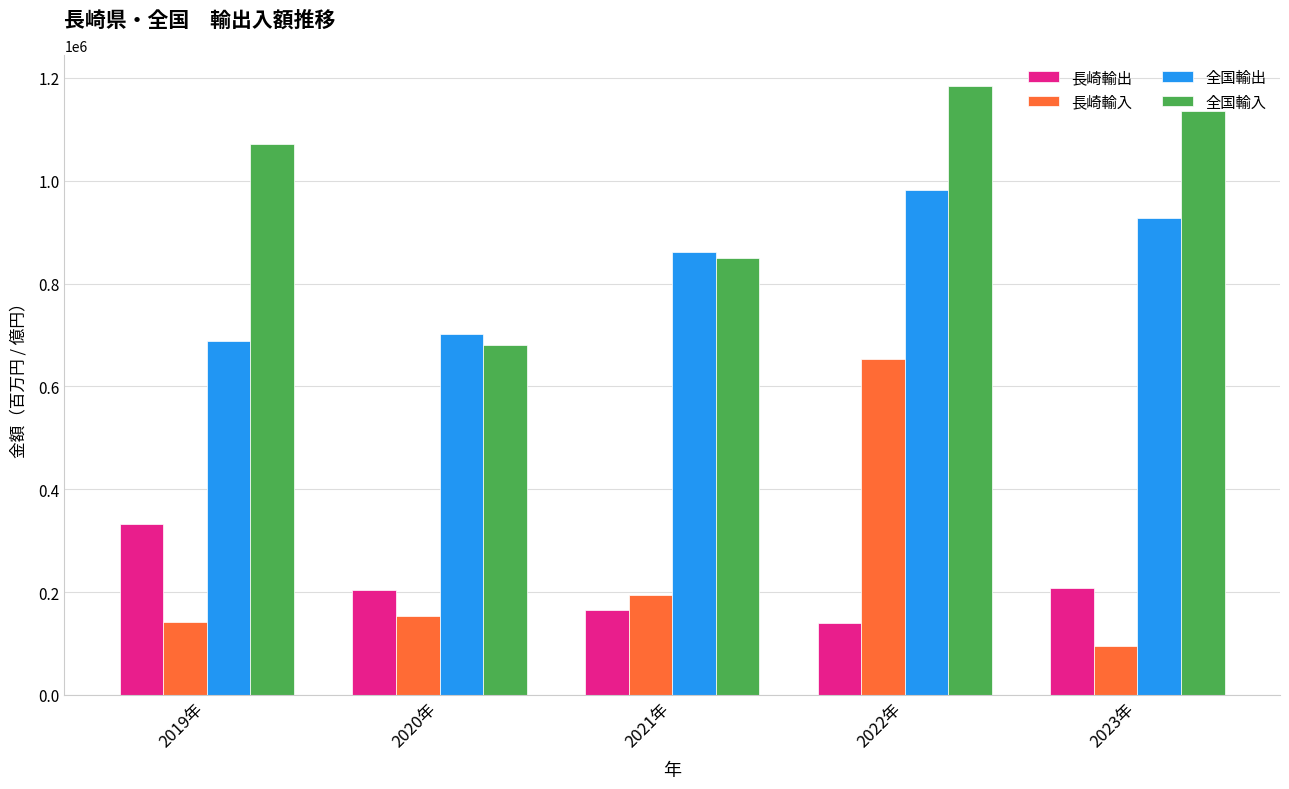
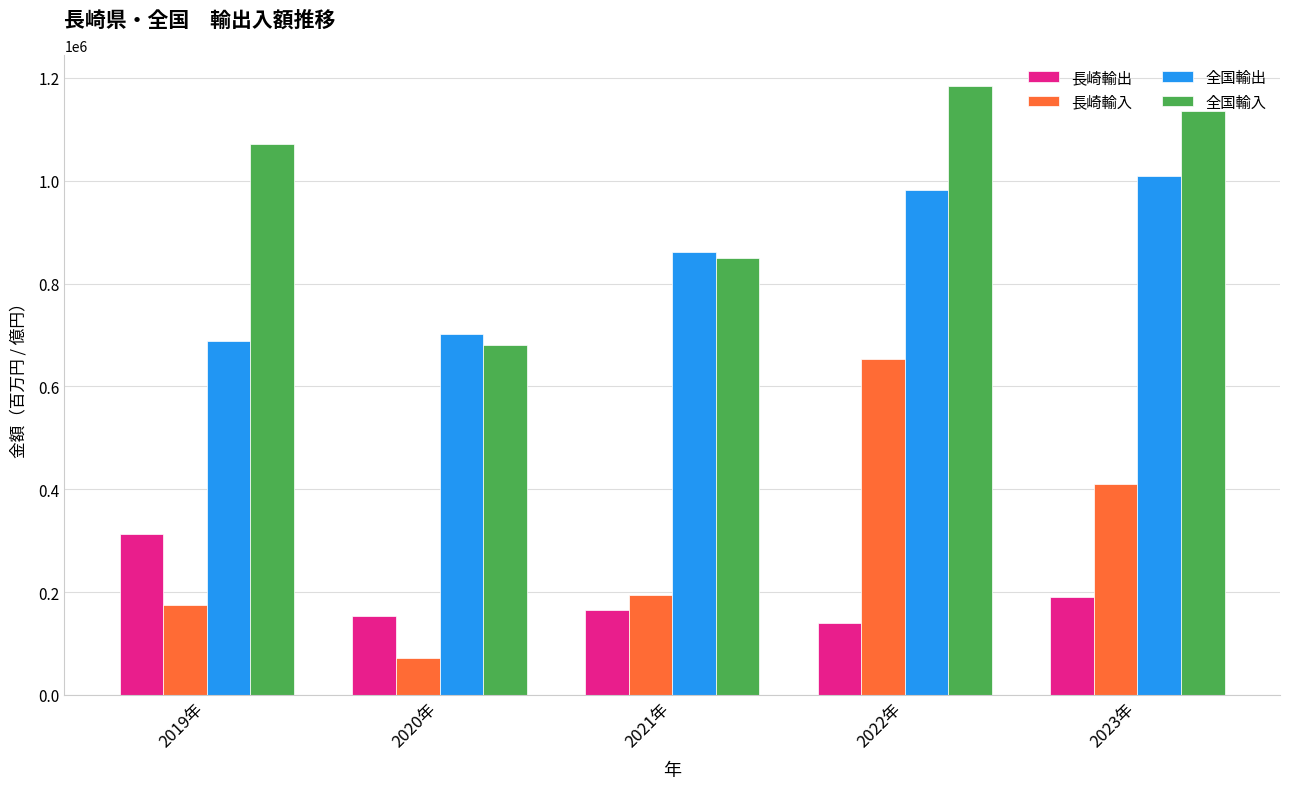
長崎輸出, 2019年: 330000 -> 310000
長崎輸入, 2019年: 140000 -> 180000
長崎輸出, 2020年: 200000 -> 150000
長崎輸入, 2020年: 150000 -> 70000
長崎輸出, 2023年: 210000 -> 190000
長崎輸入, 2023年: 100000 -> 410000
全国輸出, 2023年: 930000 -> 1010000
